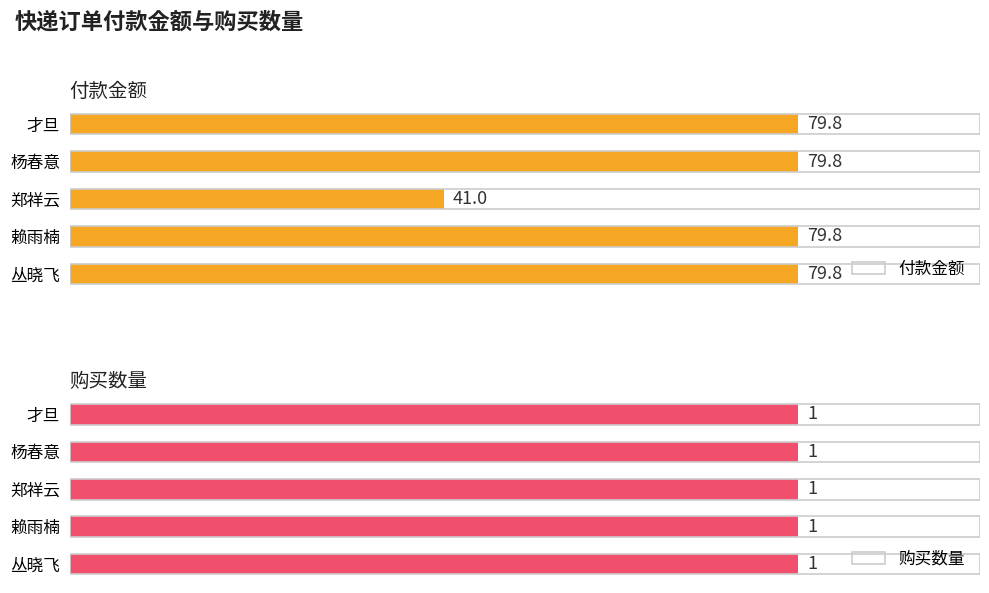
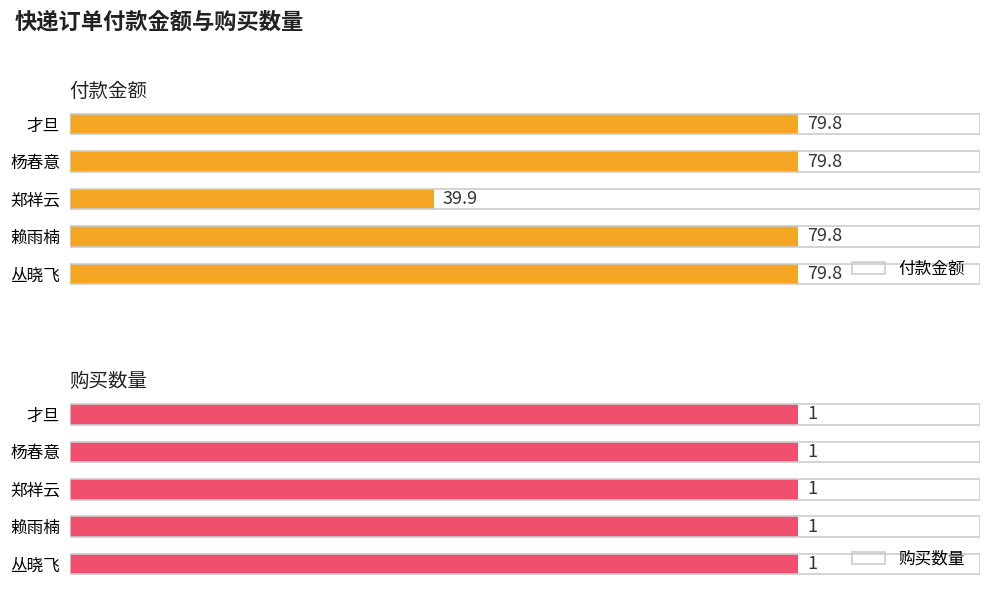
付款金额, 郑祥云: 41.0 -> 39.9
